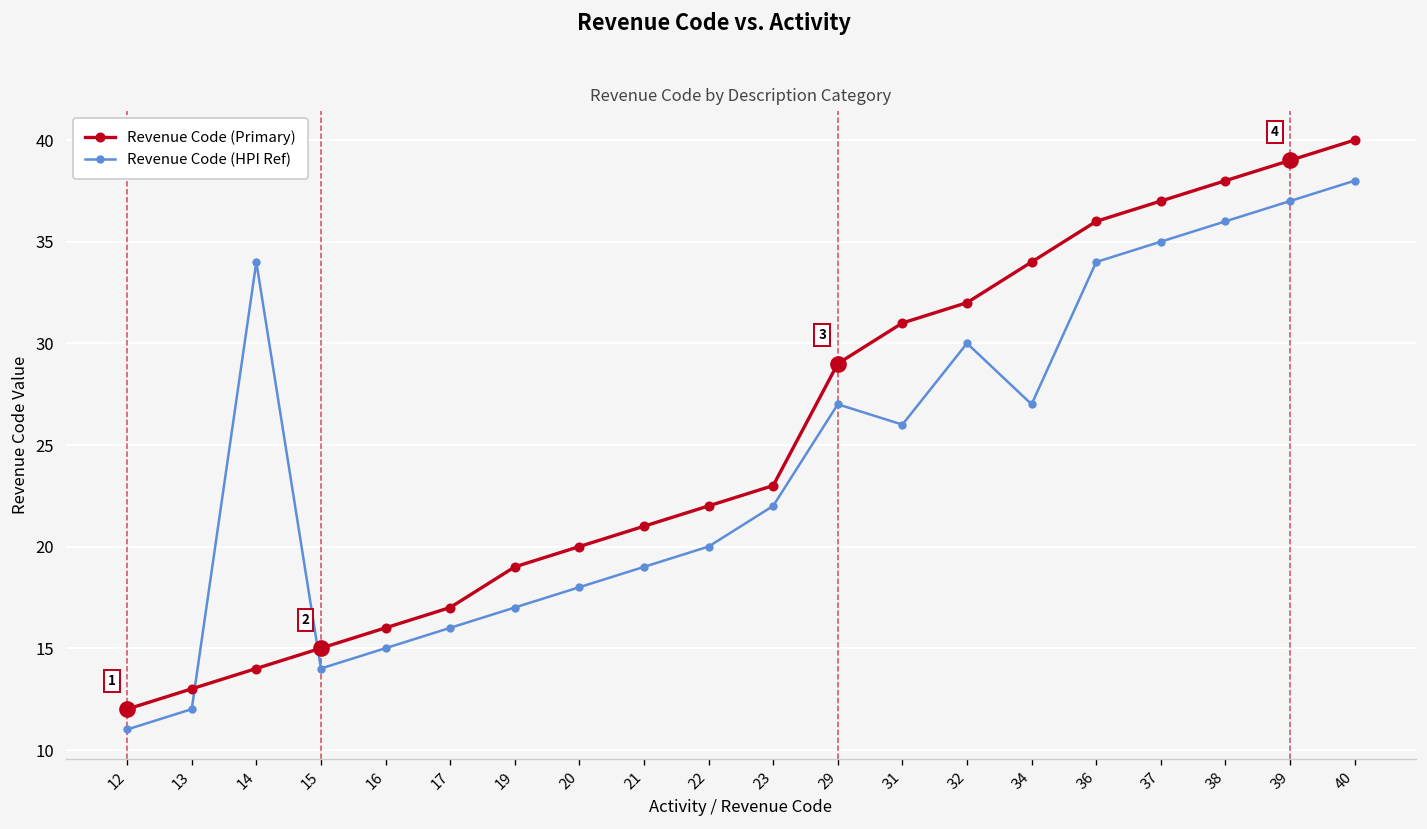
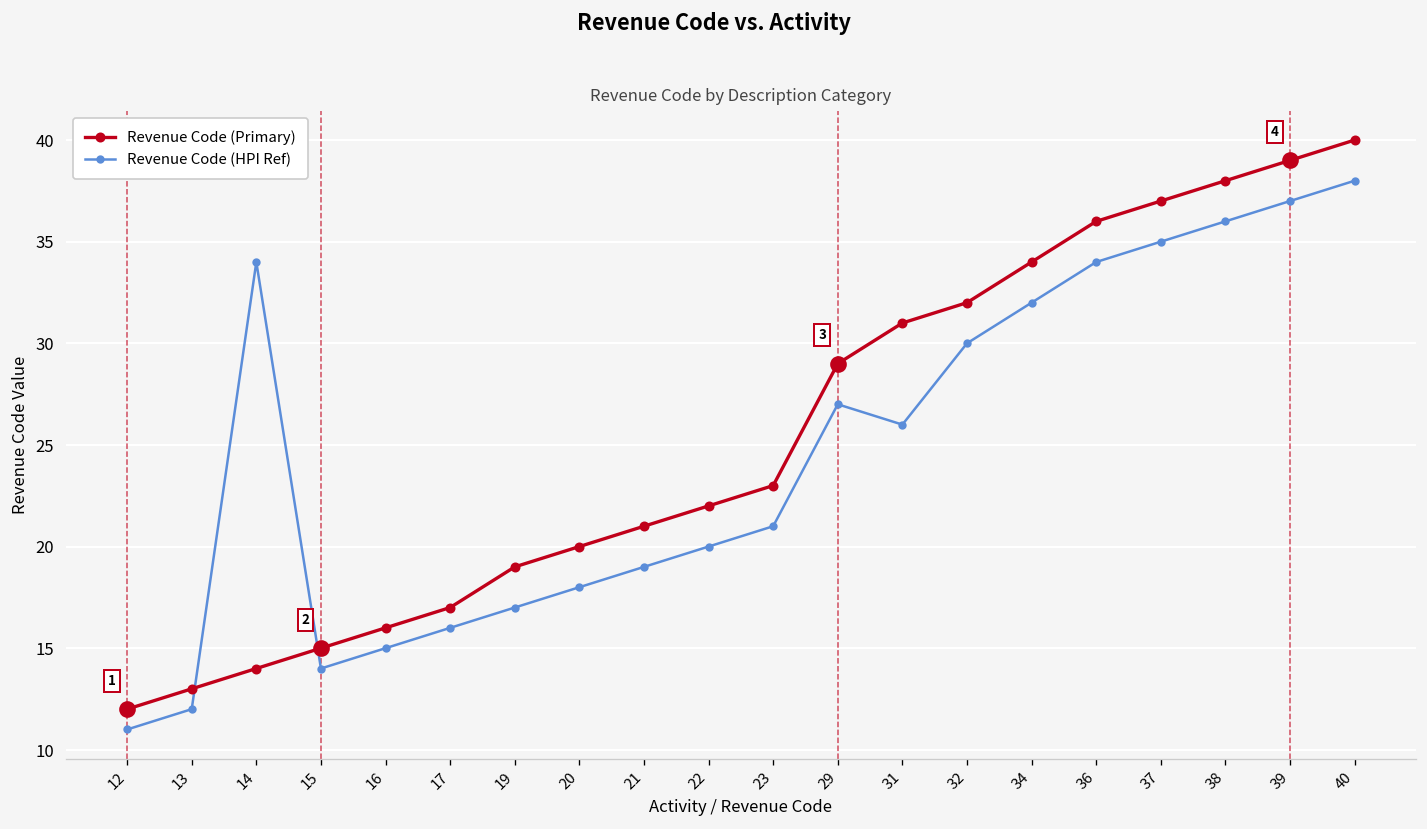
Revenue Code (HPI Ref), 23: 22 -> 21
Revenue Code (HPI Ref), 34: 27 -> 32
